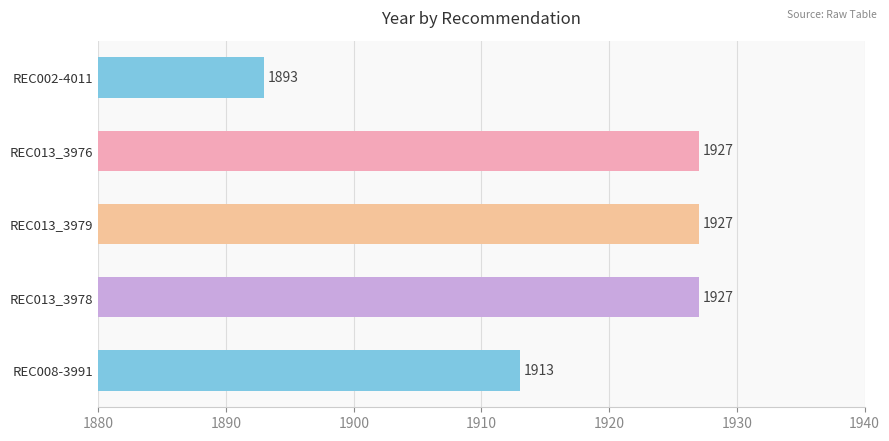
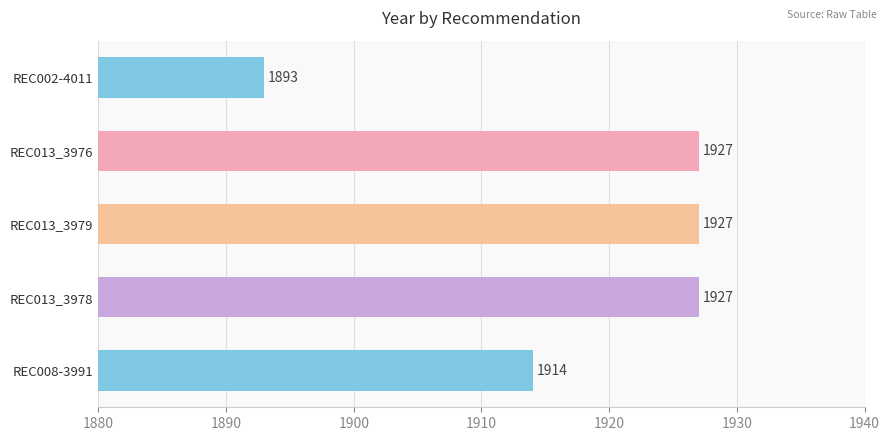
REC008-3991: 1913 -> 1914
